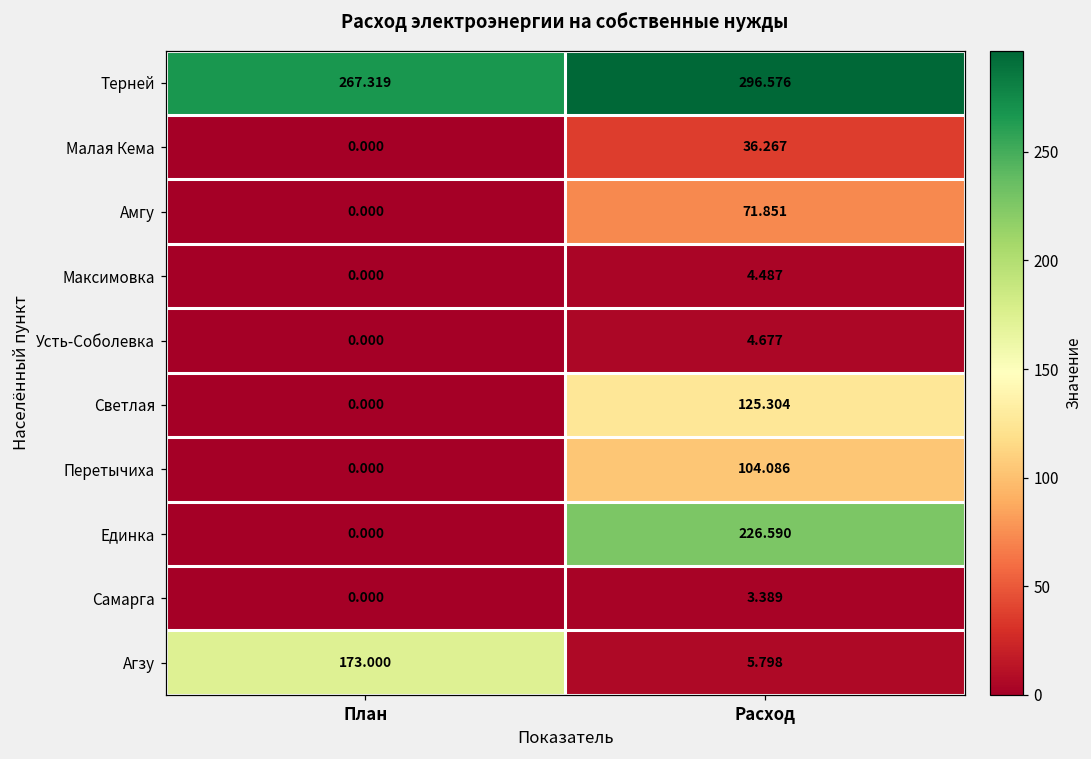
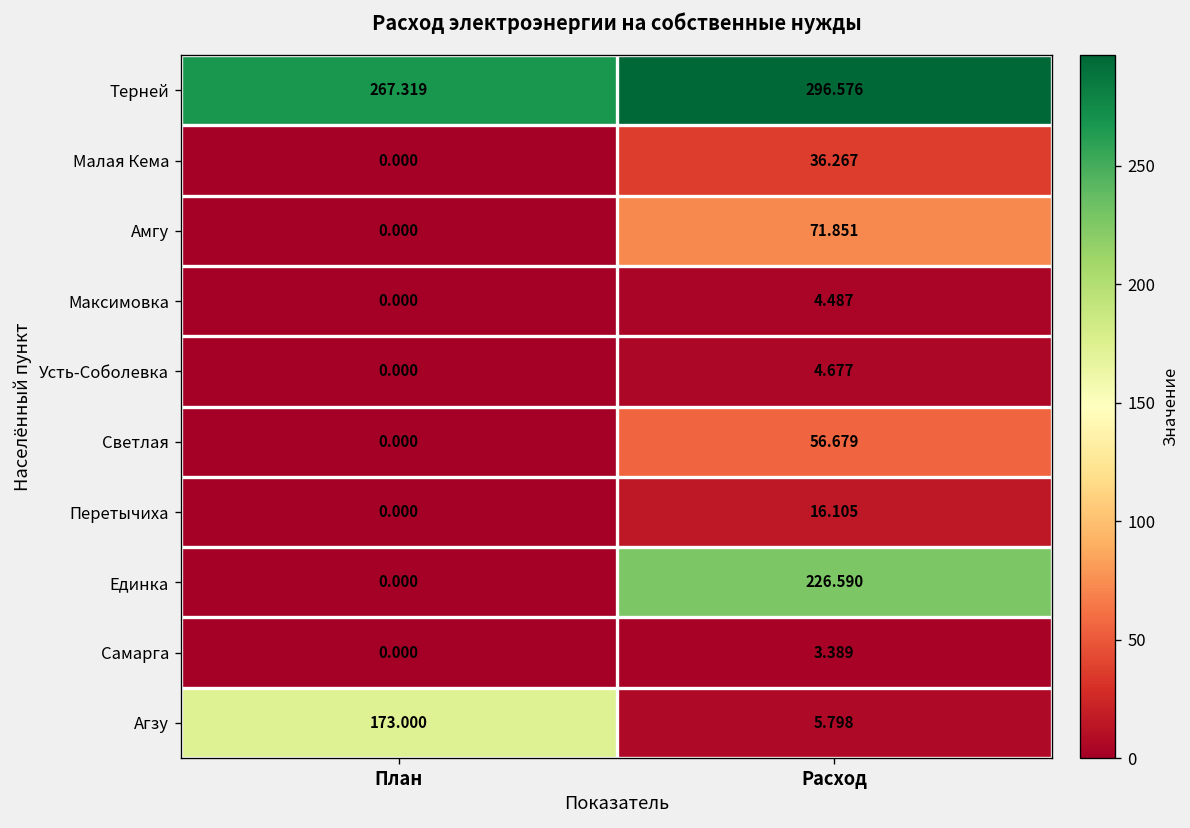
Светлая, Расход: 125.304 -> 56.679
Перетычиха, Расход: 104.086 -> 16.105
